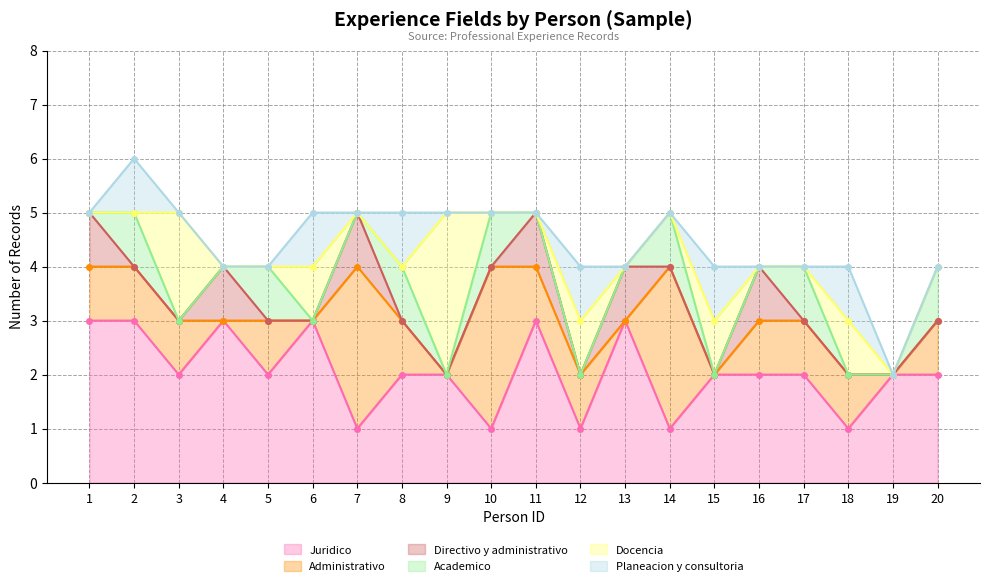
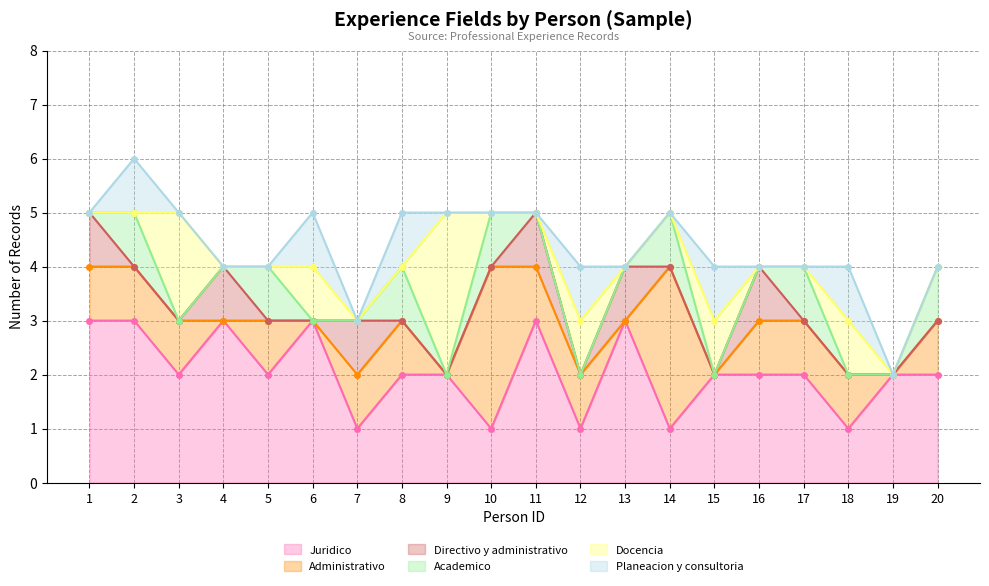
Administrativo, 7: 3 -> 1
